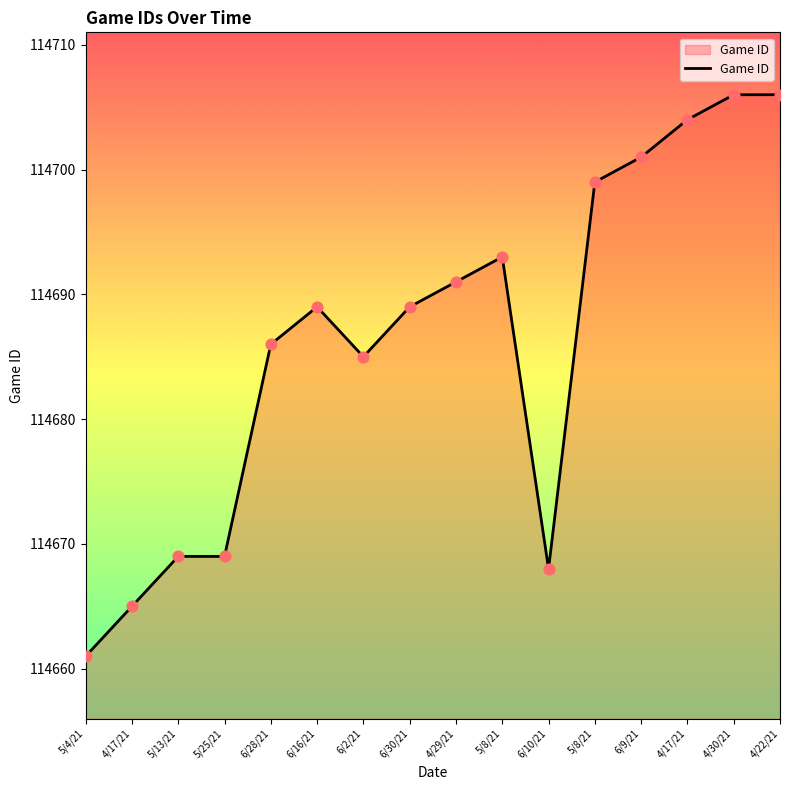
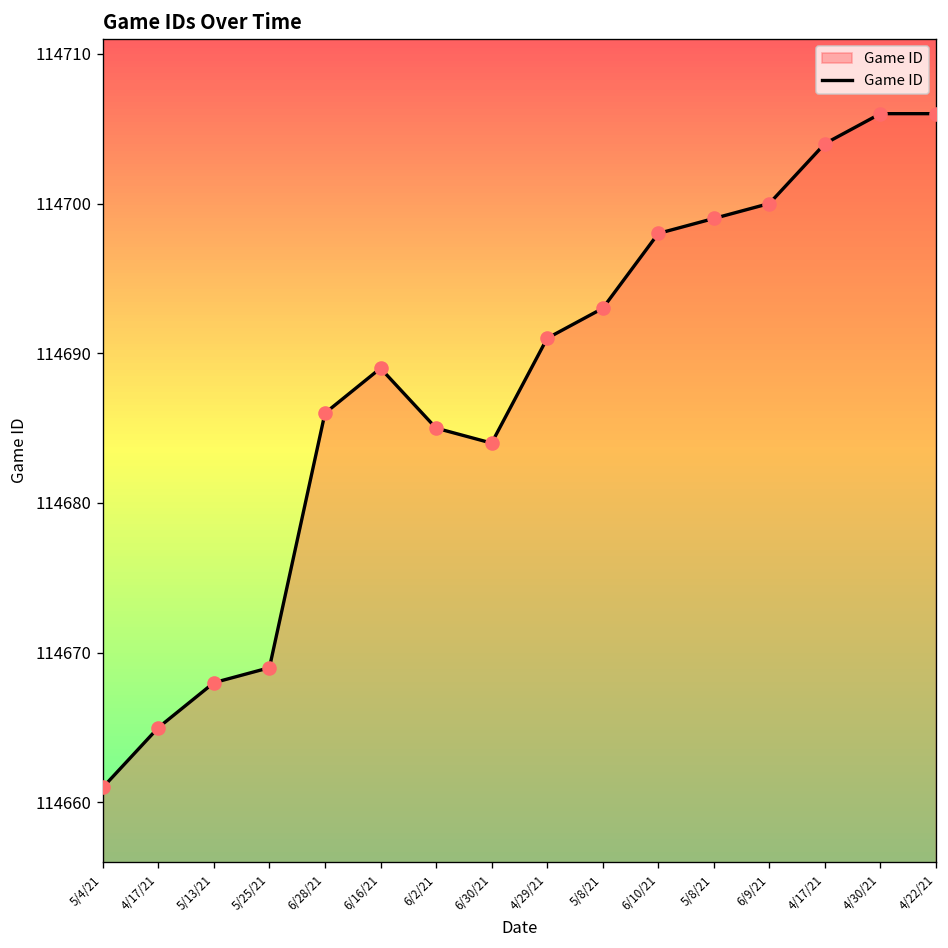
5/13/21: 114669 -> 114668
6/30/21: 114689 -> 114684
6/10/21: 114668 -> 114698
6/9/21: 114701 -> 114700
